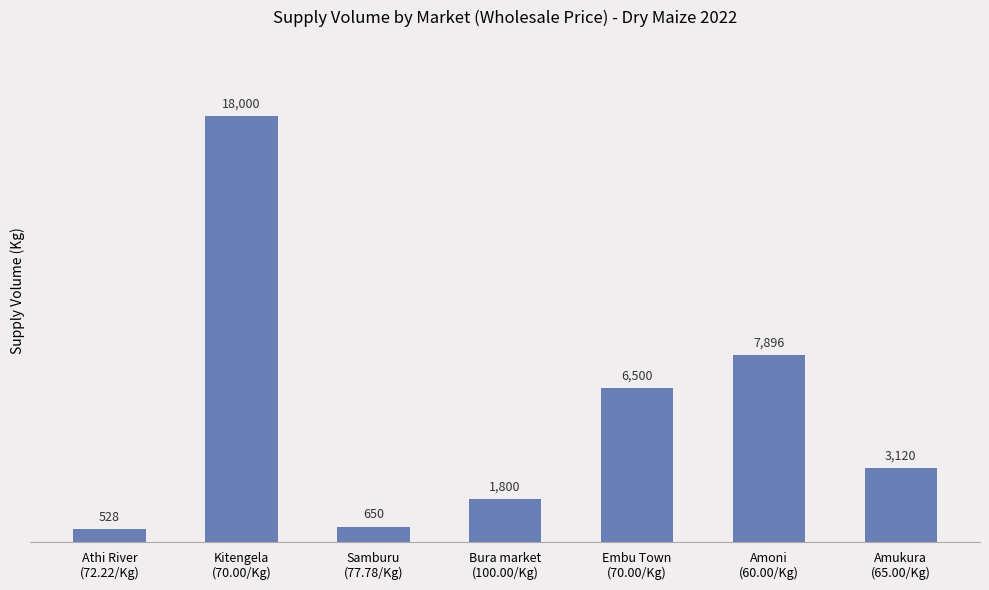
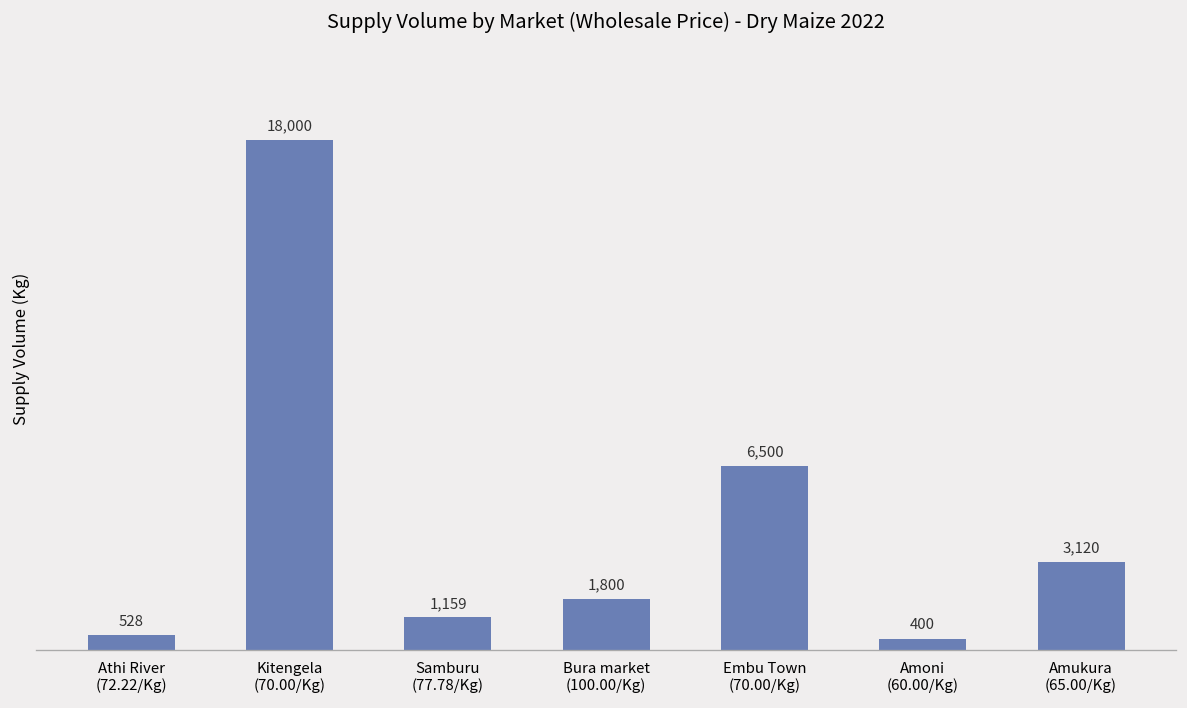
Samburu (77.78/Kg): 650 -> 1,159
Amoni (60.00/Kg): 7,896 -> 400
